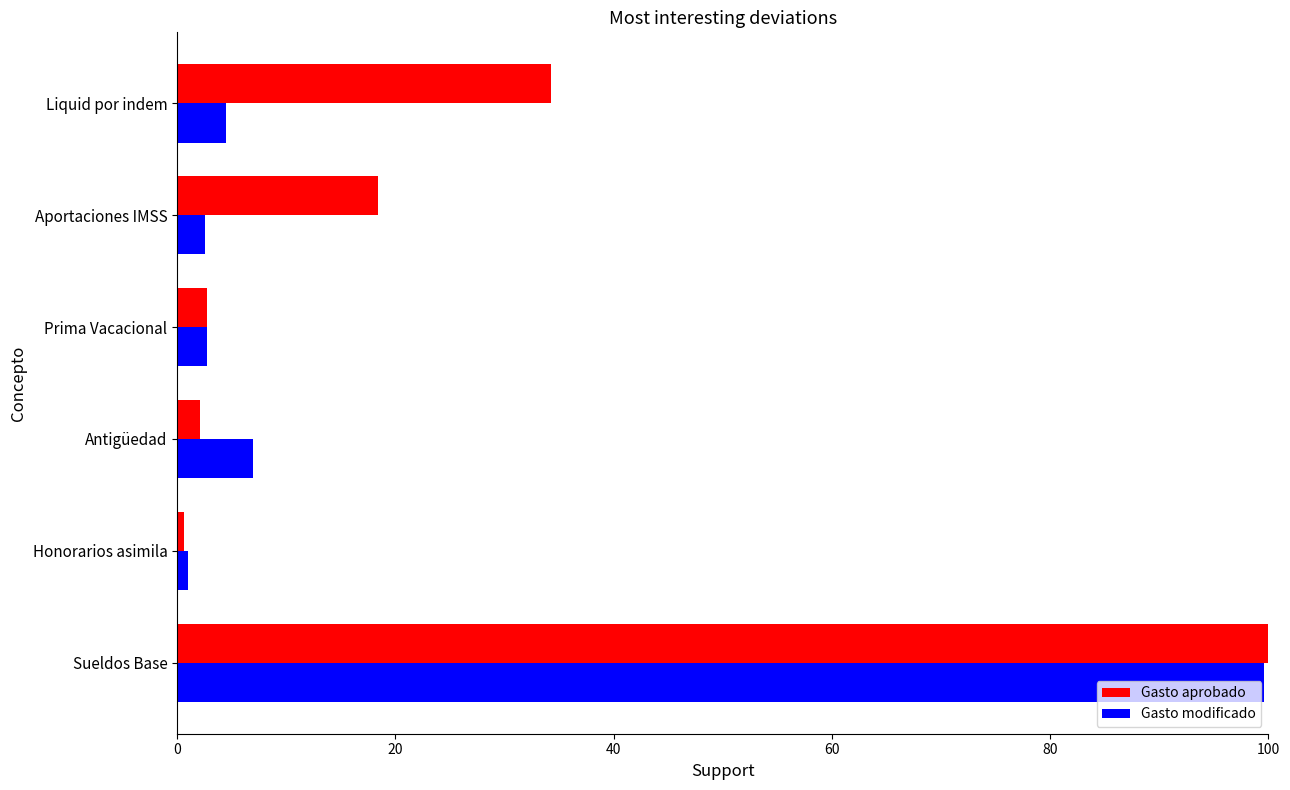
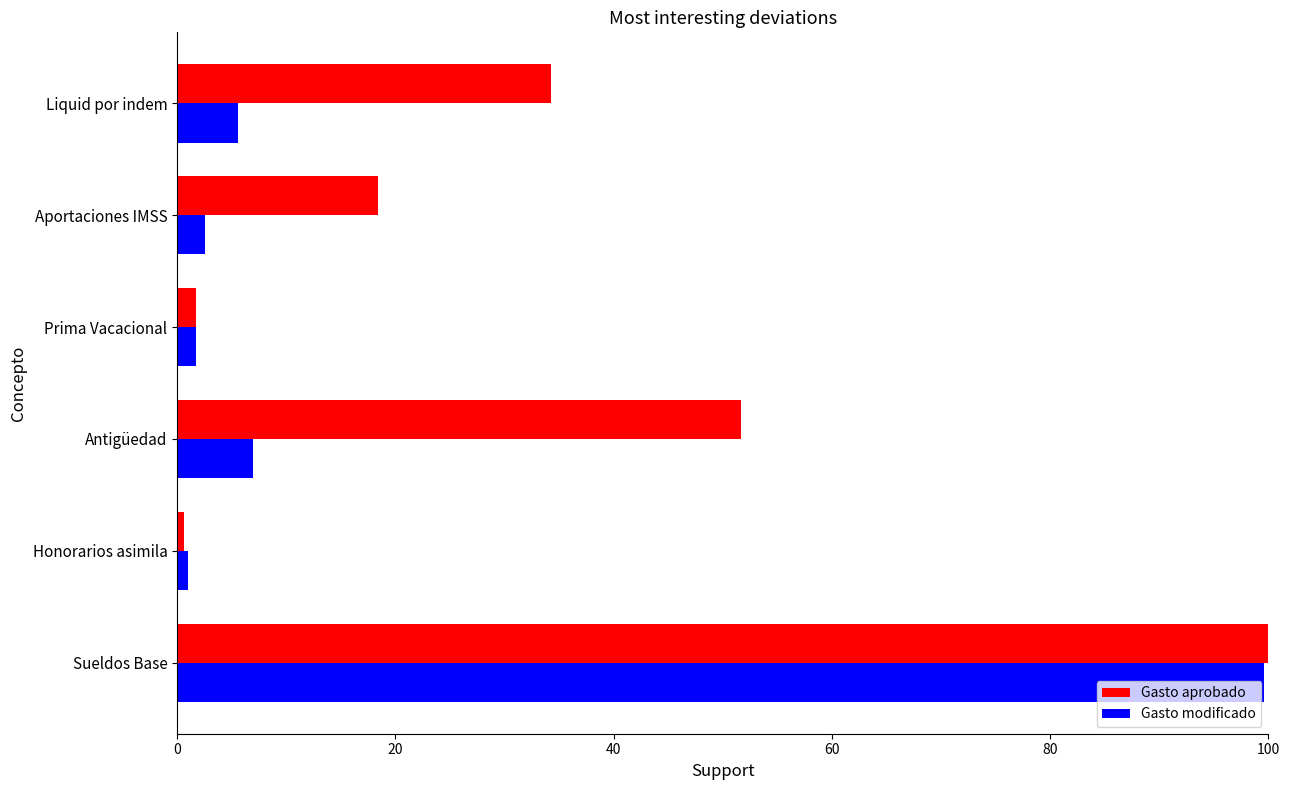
Gasto modificado, Liquid por indem: 4.5 -> 5.6
Gasto aprobado, Prima Vacacional: 2.7 -> 1.8
Gasto modificado, Prima Vacacional: 2.7 -> 1.8
Gasto aprobado, Antigüedad: 2.1 -> 51.7
